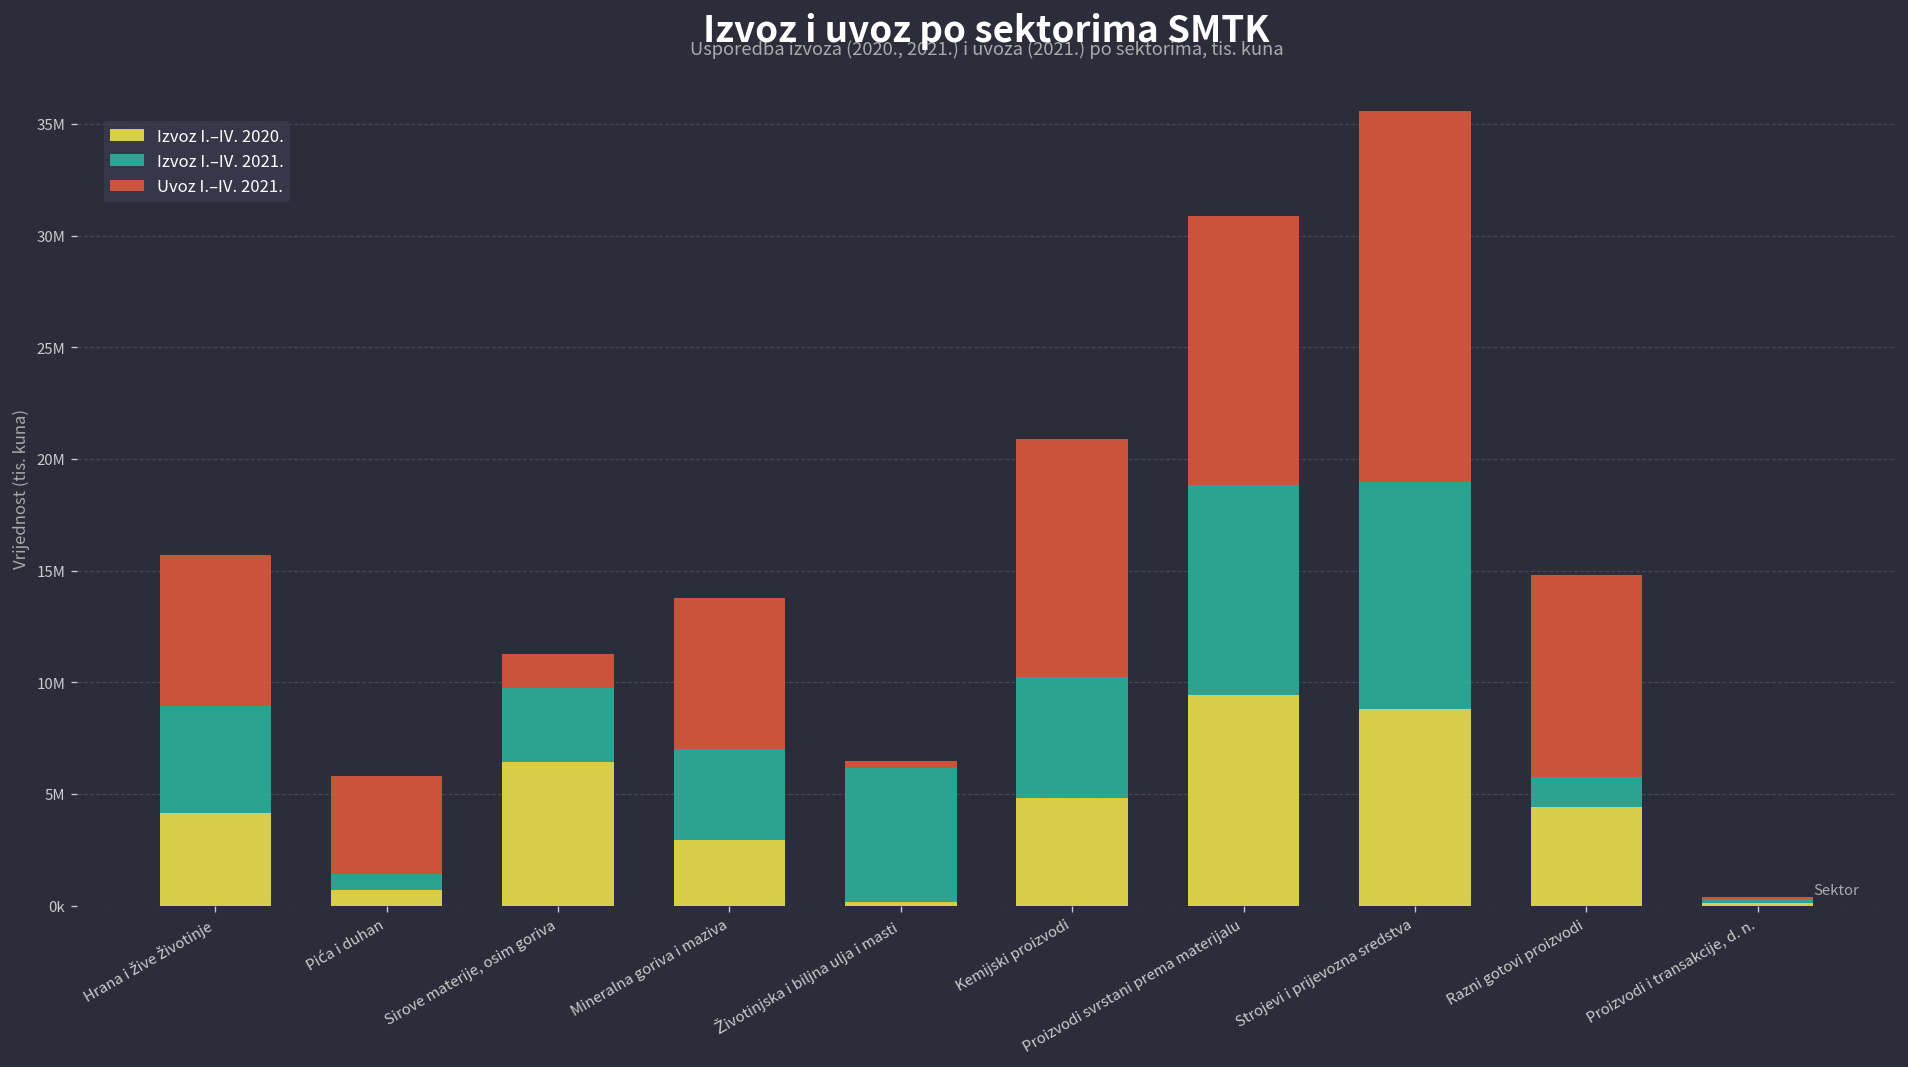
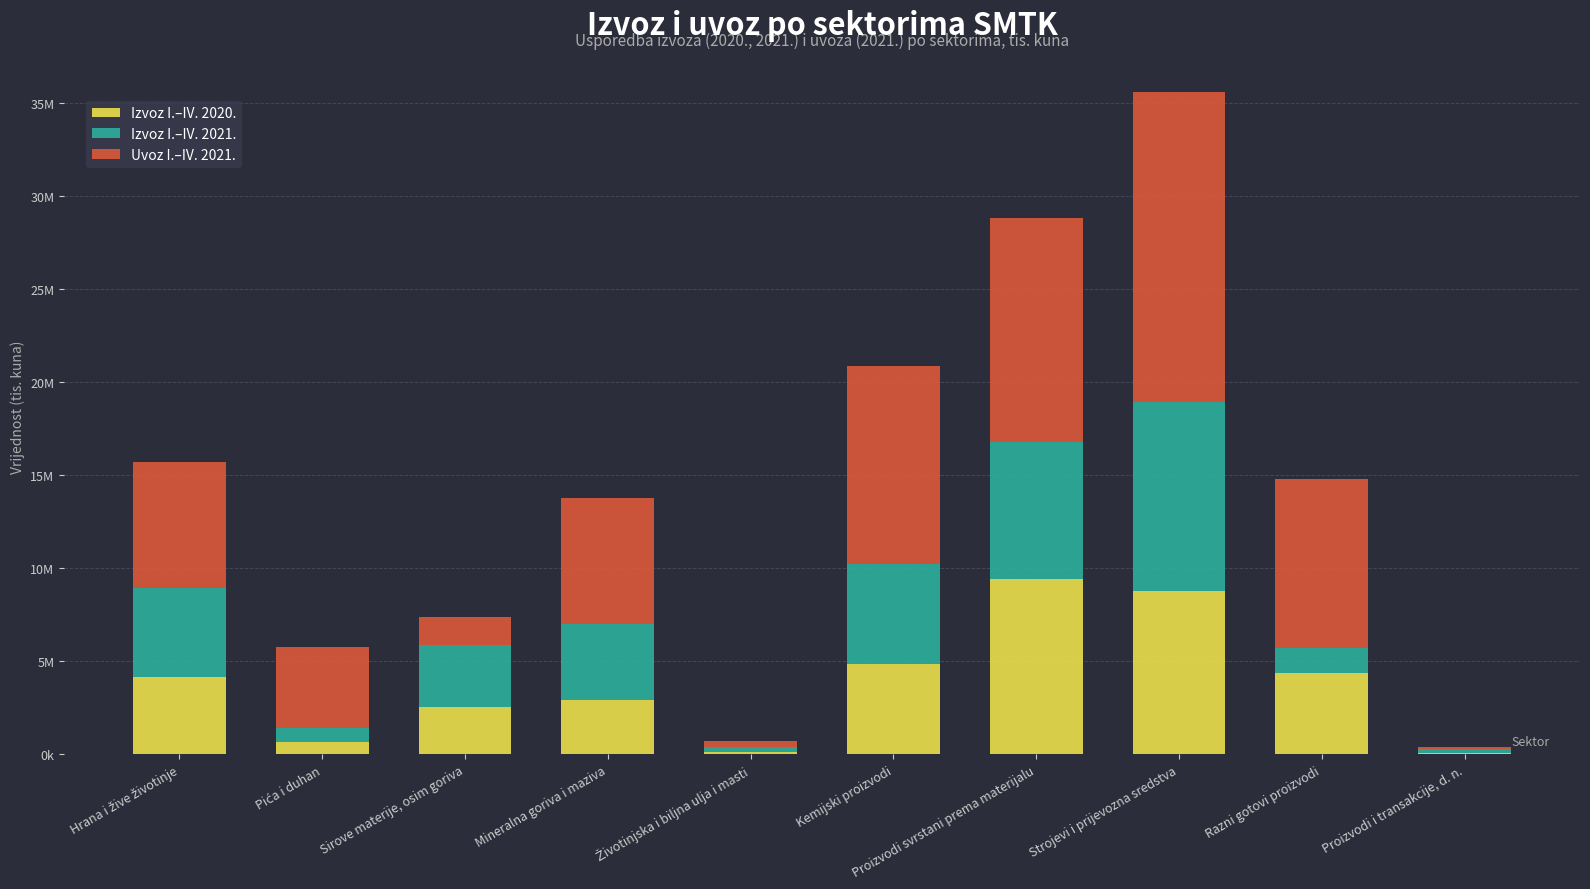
Izvoz I.–IV. 2020., Sirove materije, osim goriva: 6400000 -> 2500000
Izvoz I.–IV. 2021., Životinjska i biljna ulja i masti: 6000000 -> 200000
Izvoz I.–IV. 2021., Proizvodi svrstani prema materijalu: 9400000 -> 7300000
